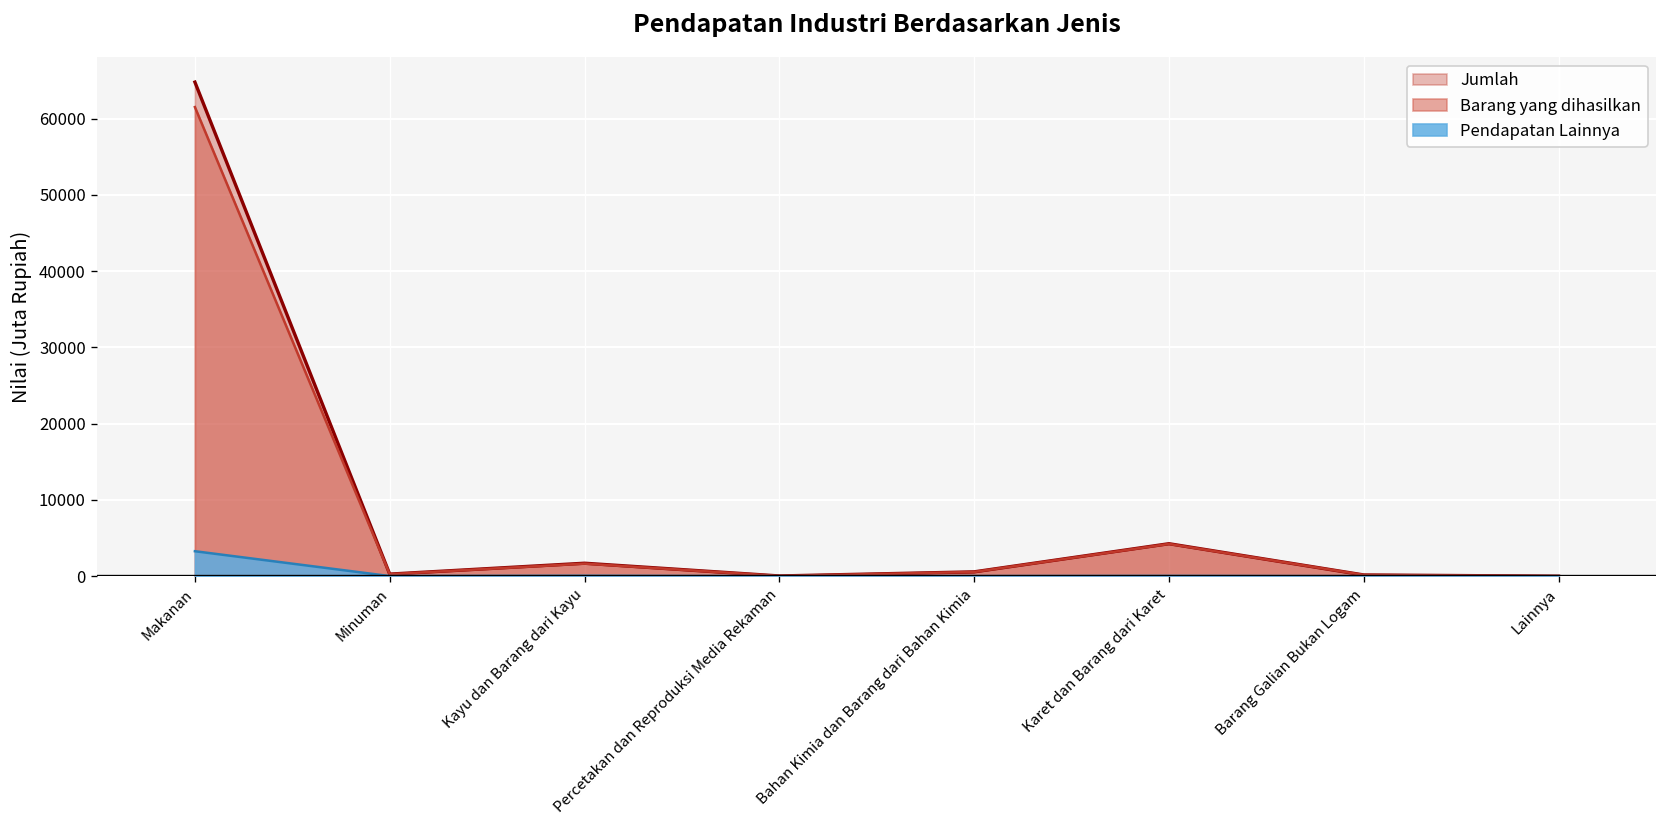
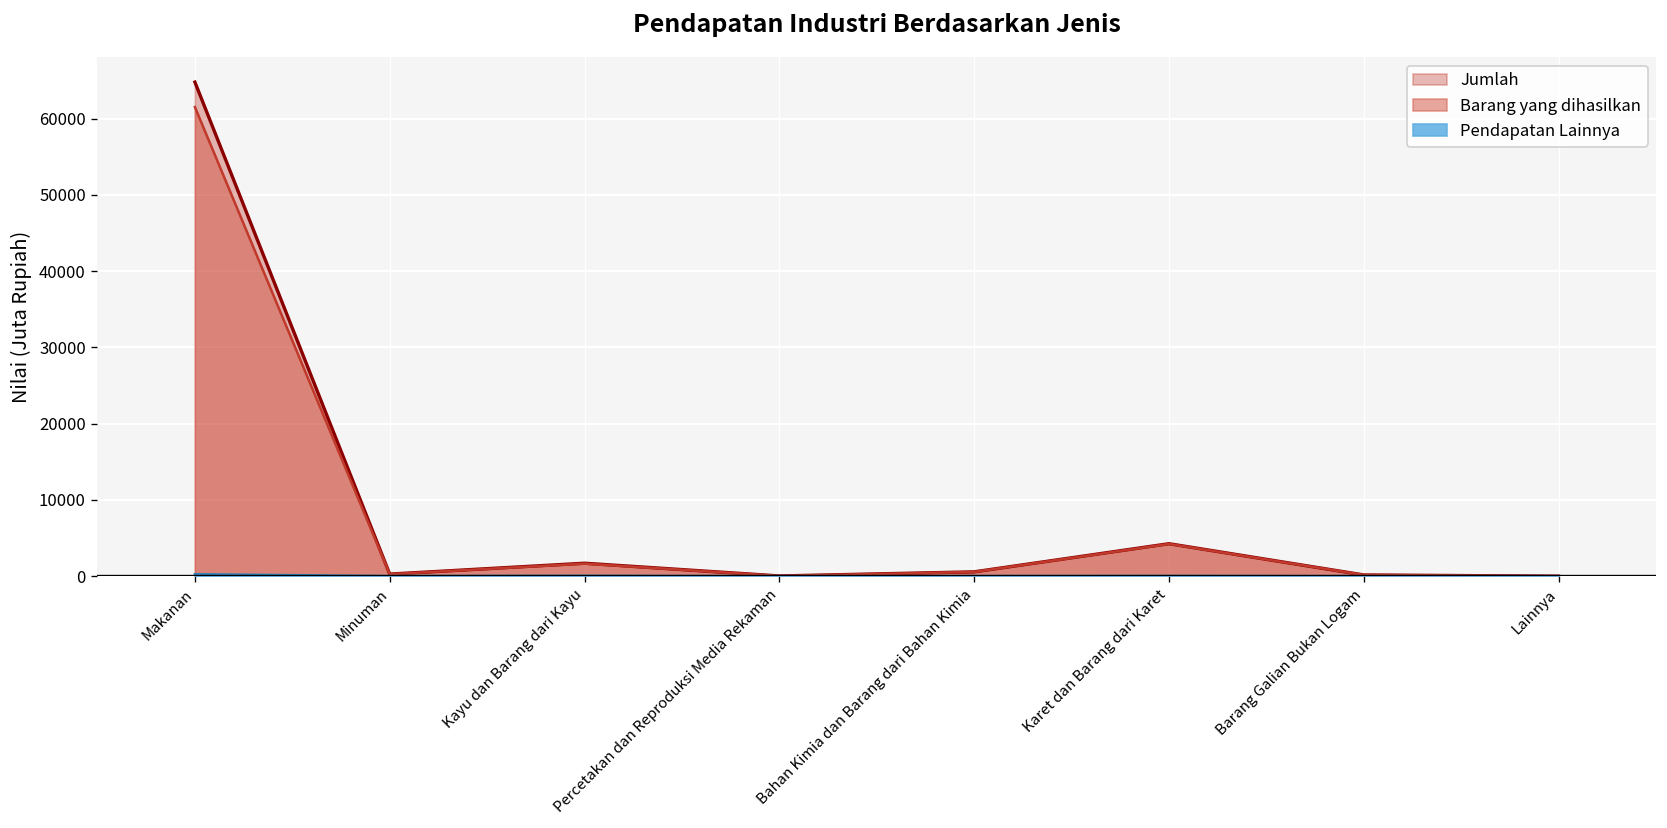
Pendapatan Lainnya, Makanan: 3000 -> 0
